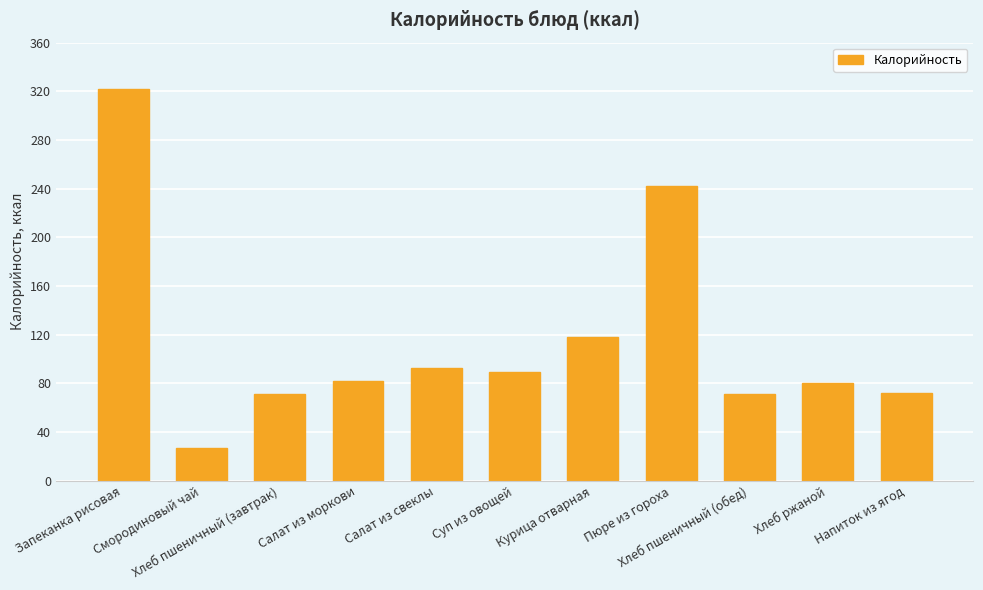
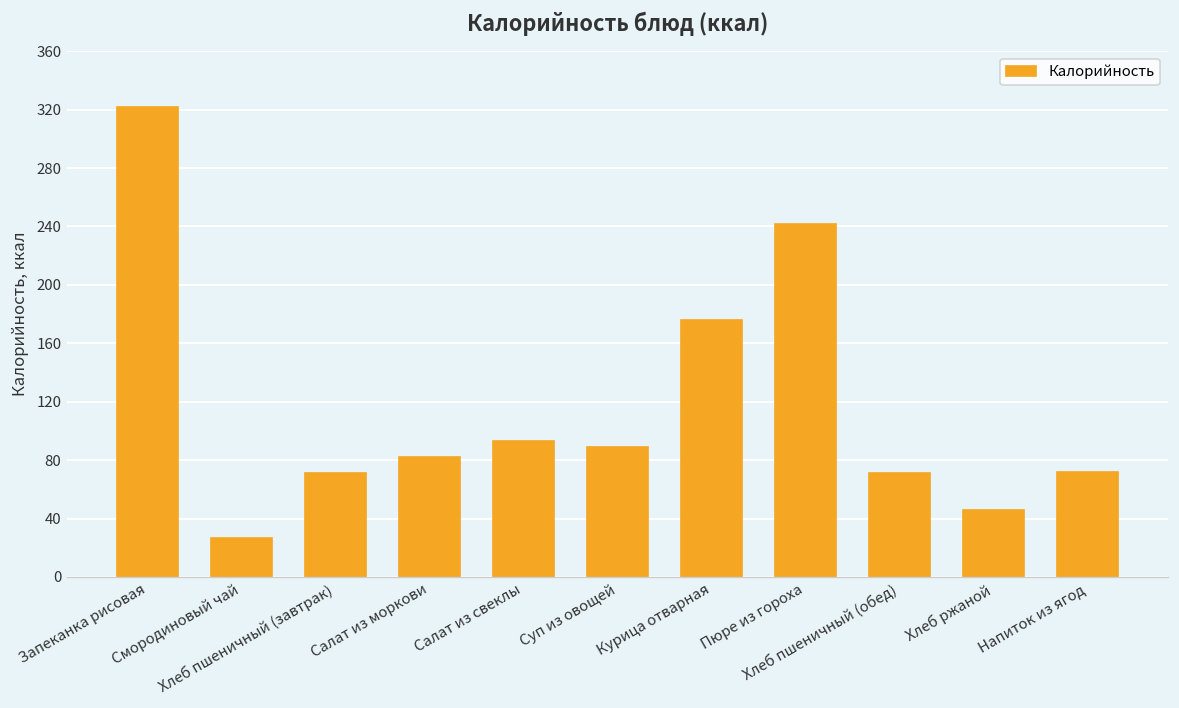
Курица отварная: 118 -> 176
Хлеб ржаной: 80 -> 46
